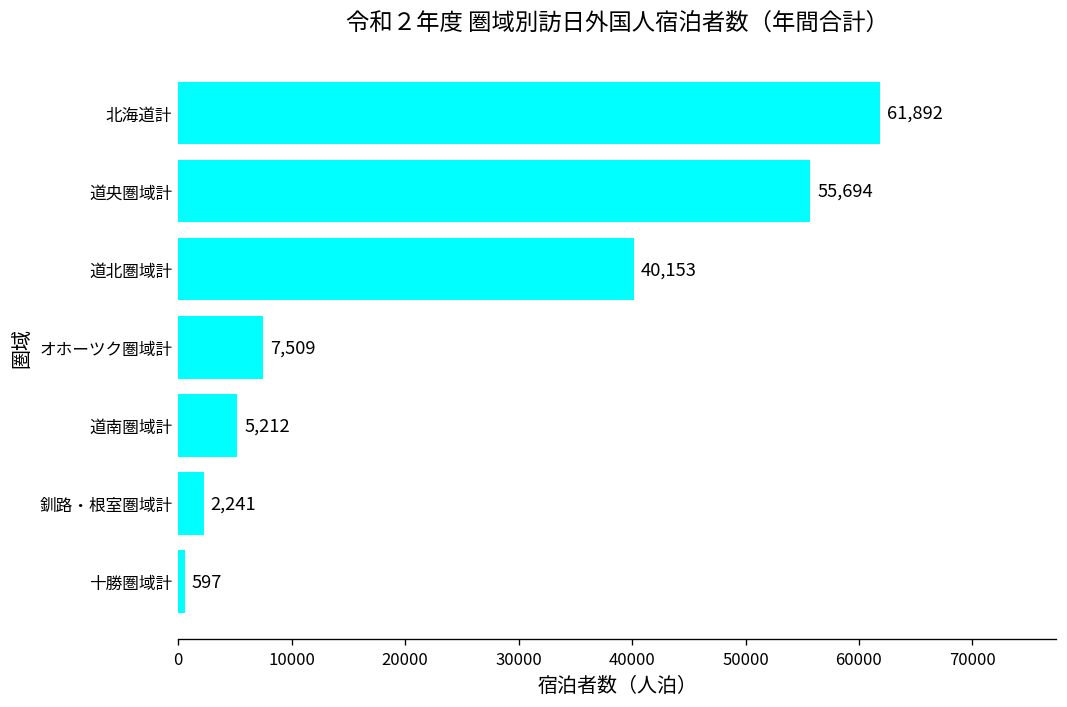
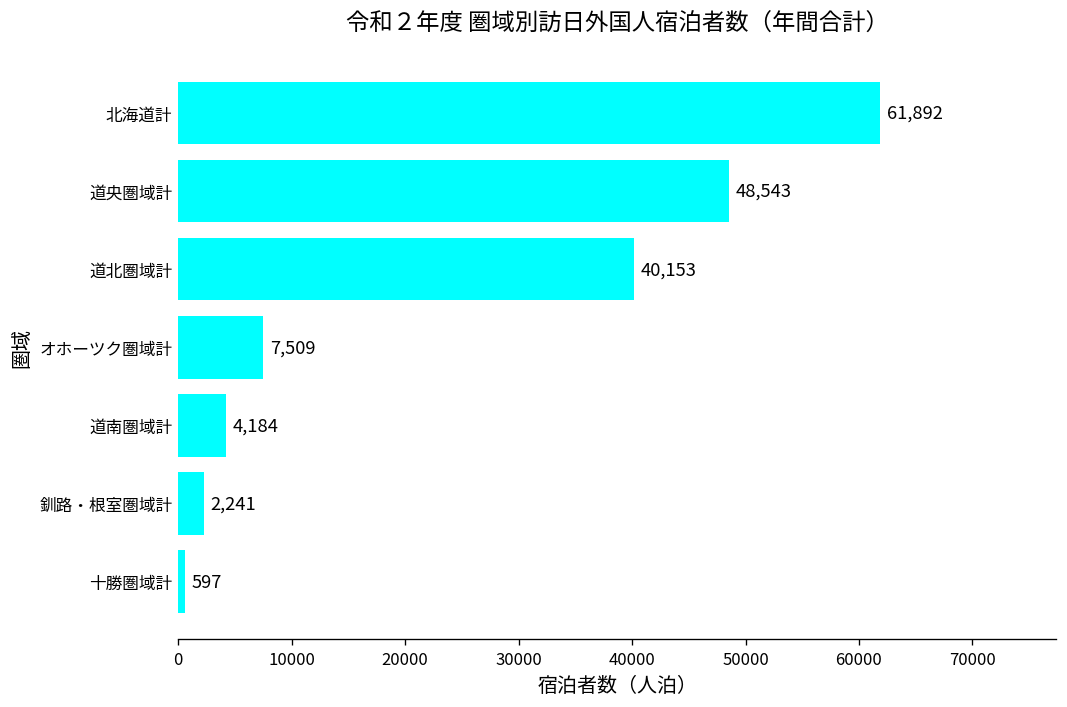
道央圏域計: 55,694 -> 48,543
道南圏域計: 5,212 -> 4,184
